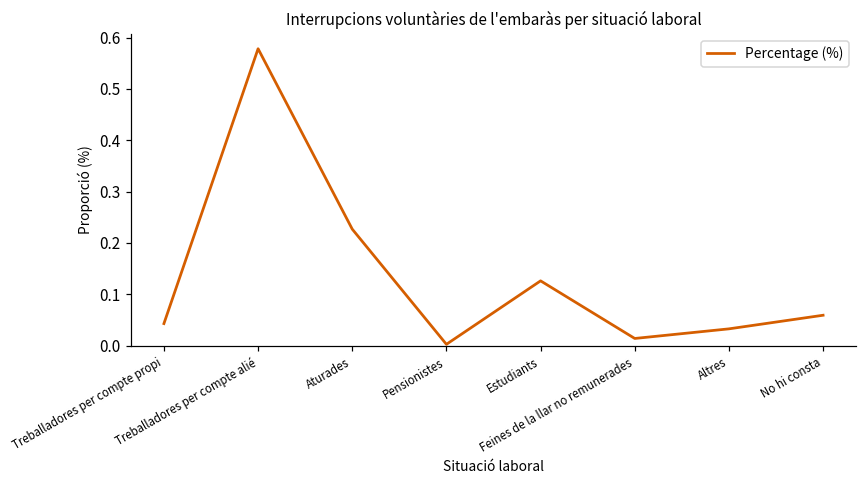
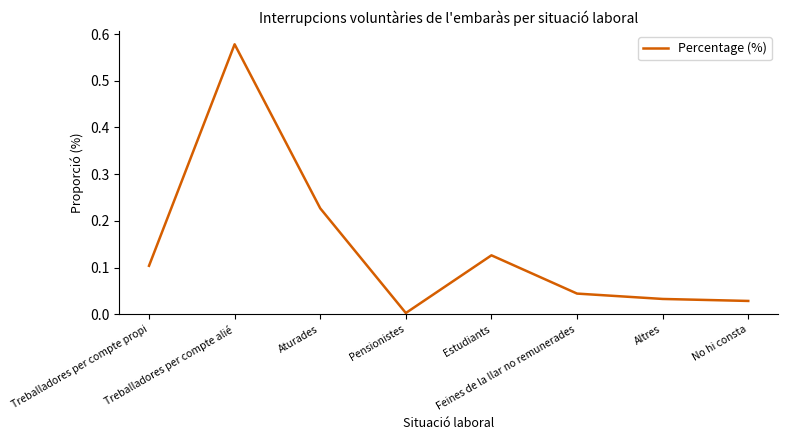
Treballadores per compte propi: 0.04 -> 0.10
Feines de la llar no remunerades: 0.01 -> 0.04
No hi consta: 0.06 -> 0.03
